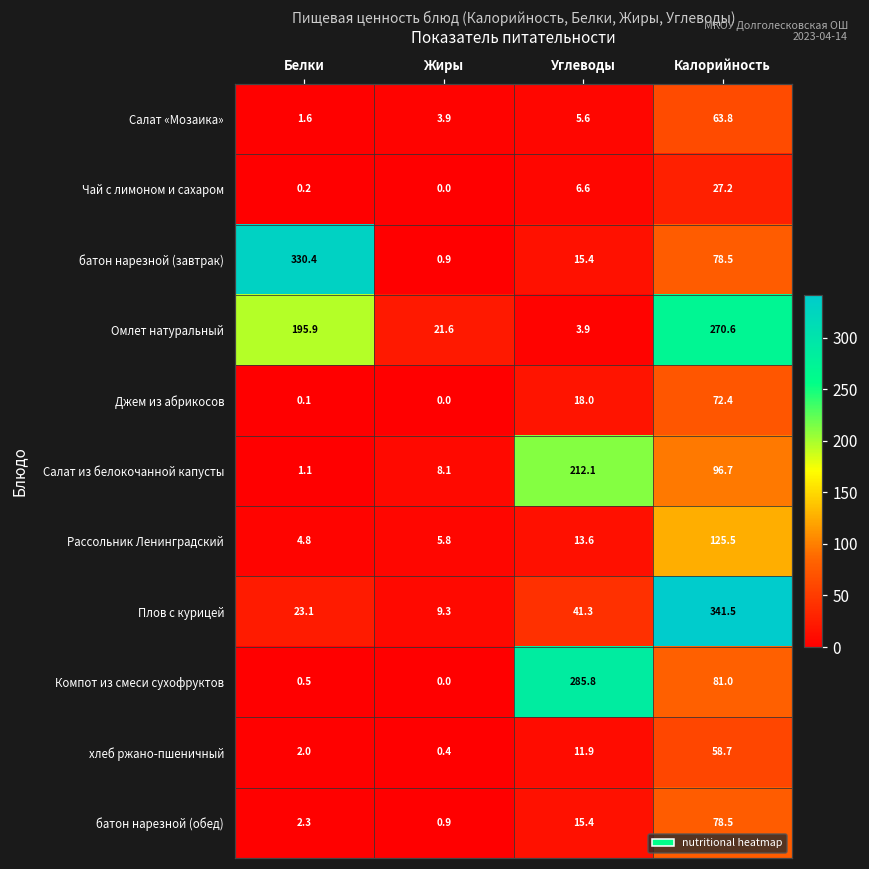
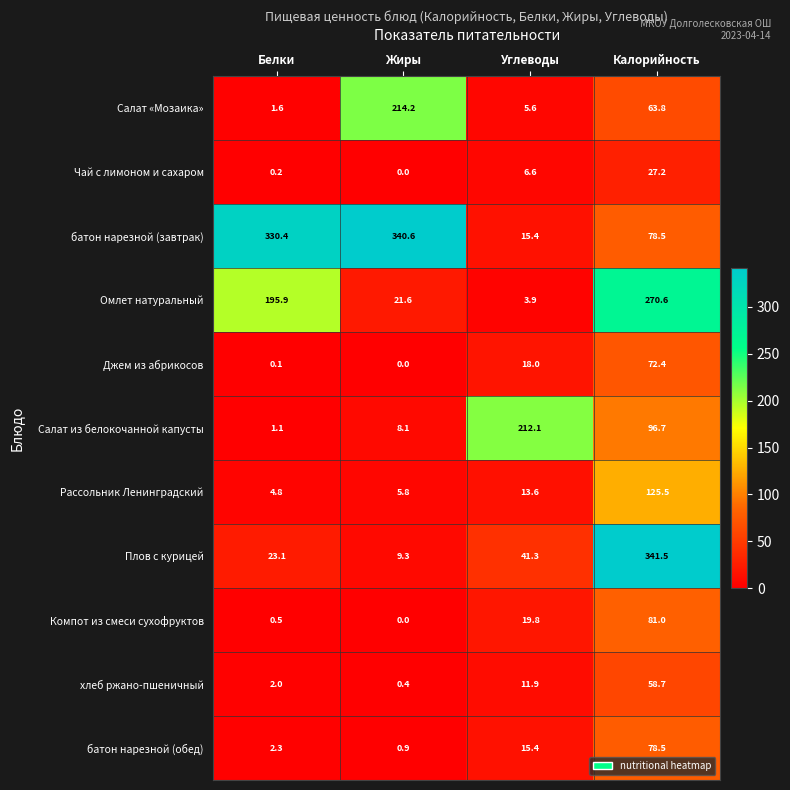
Салат «Мозаика», Жиры: 3.9 -> 214.2
батон нарезной (завтрак), Жиры: 0.9 -> 340.6
Компот из смеси сухофруктов, Углеводы: 285.8 -> 19.8
